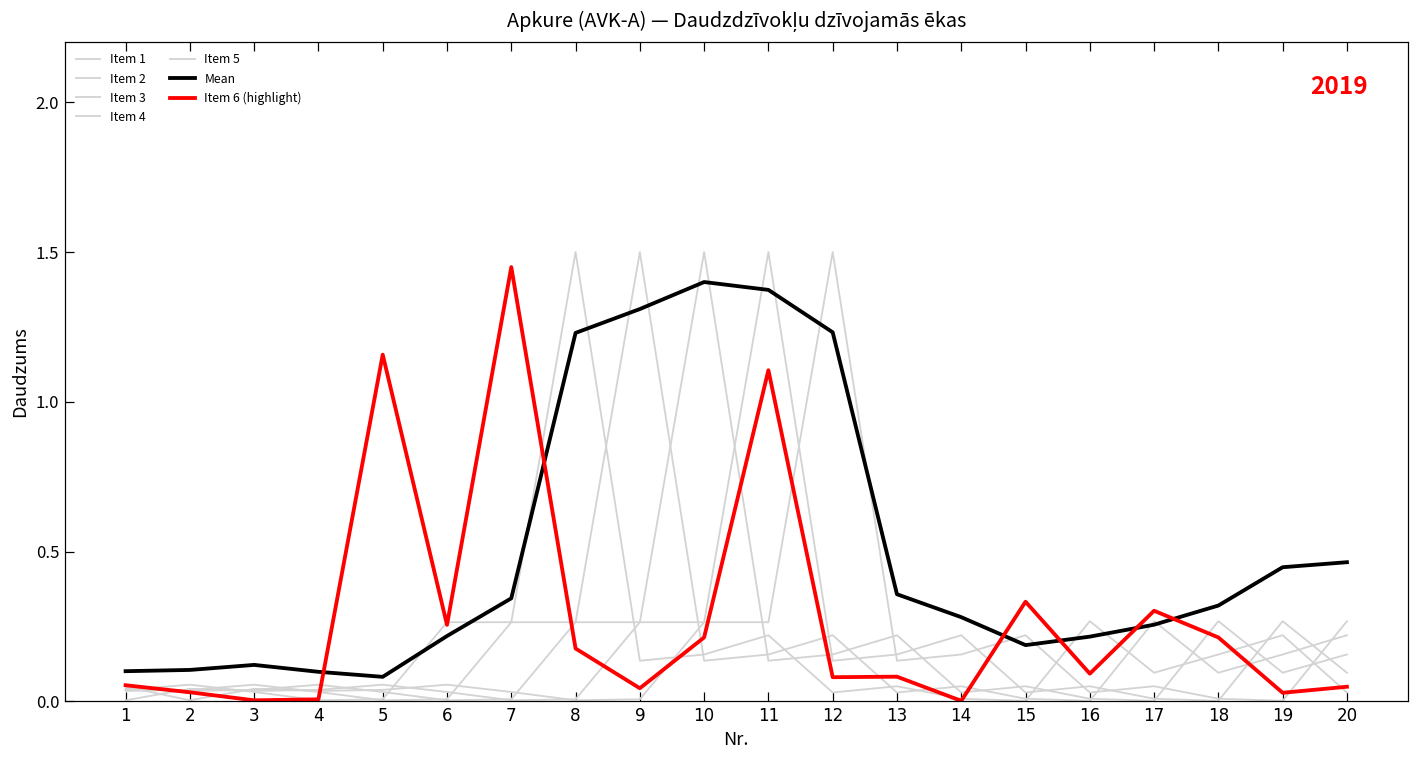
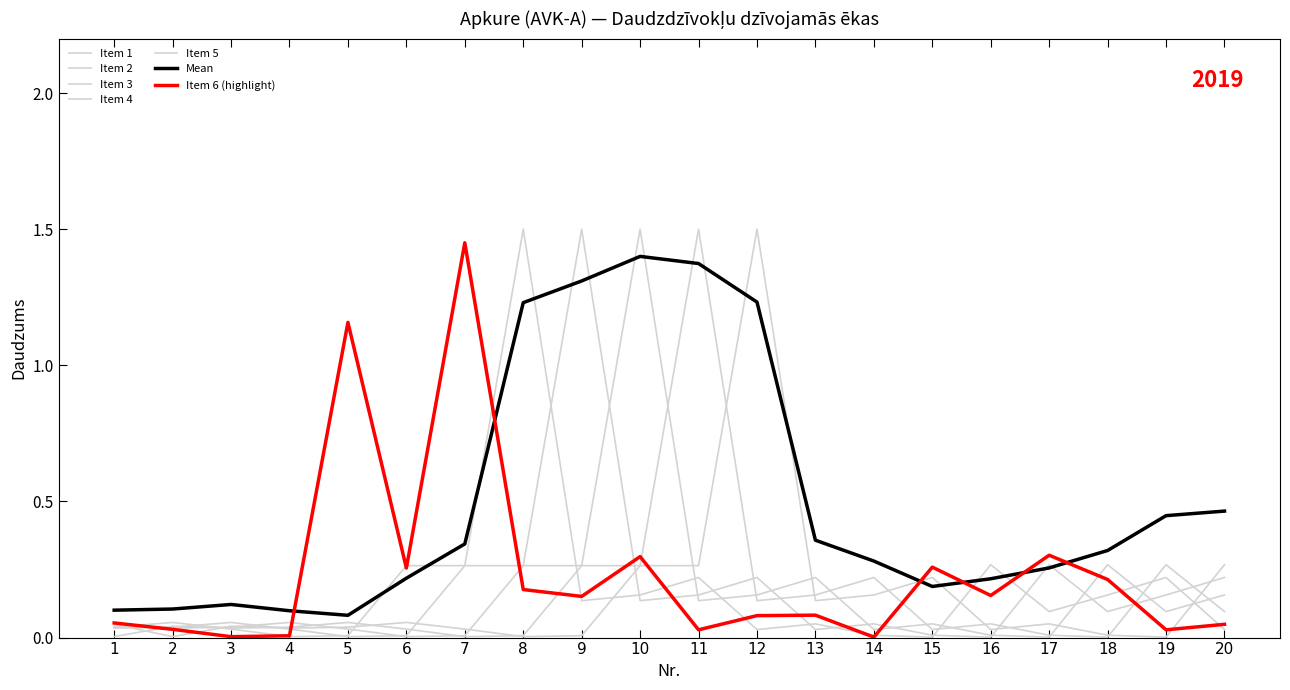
Item 6 (highlight), 9: 0.04 -> 0.15
Item 6 (highlight), 10: 0.21 -> 0.30
Item 6 (highlight), 11: 1.11 -> 0.03
Item 6 (highlight), 15: 0.33 -> 0.26
Item 6 (highlight), 16: 0.09 -> 0.15
